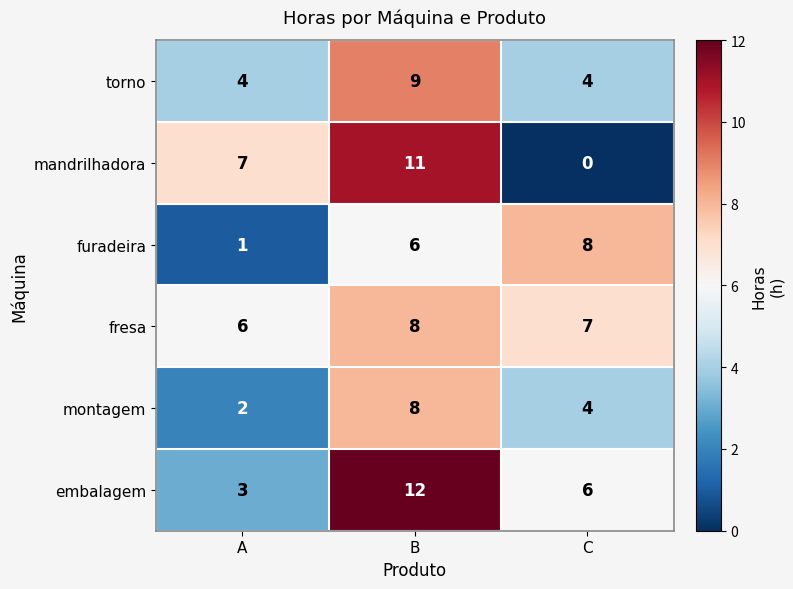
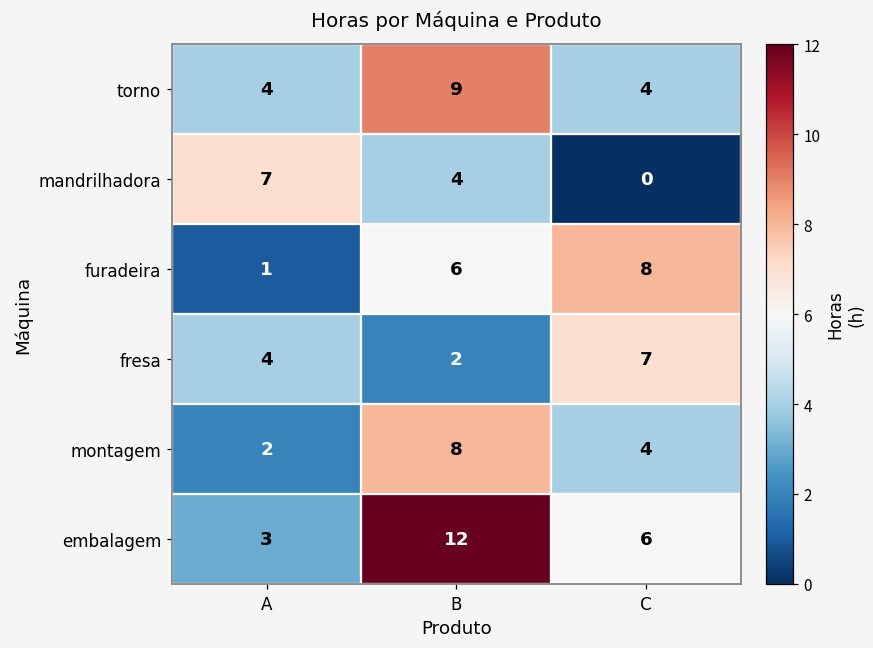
mandrilhadora, B: 11 -> 4
fresa, A: 6 -> 4
fresa, B: 8 -> 2
